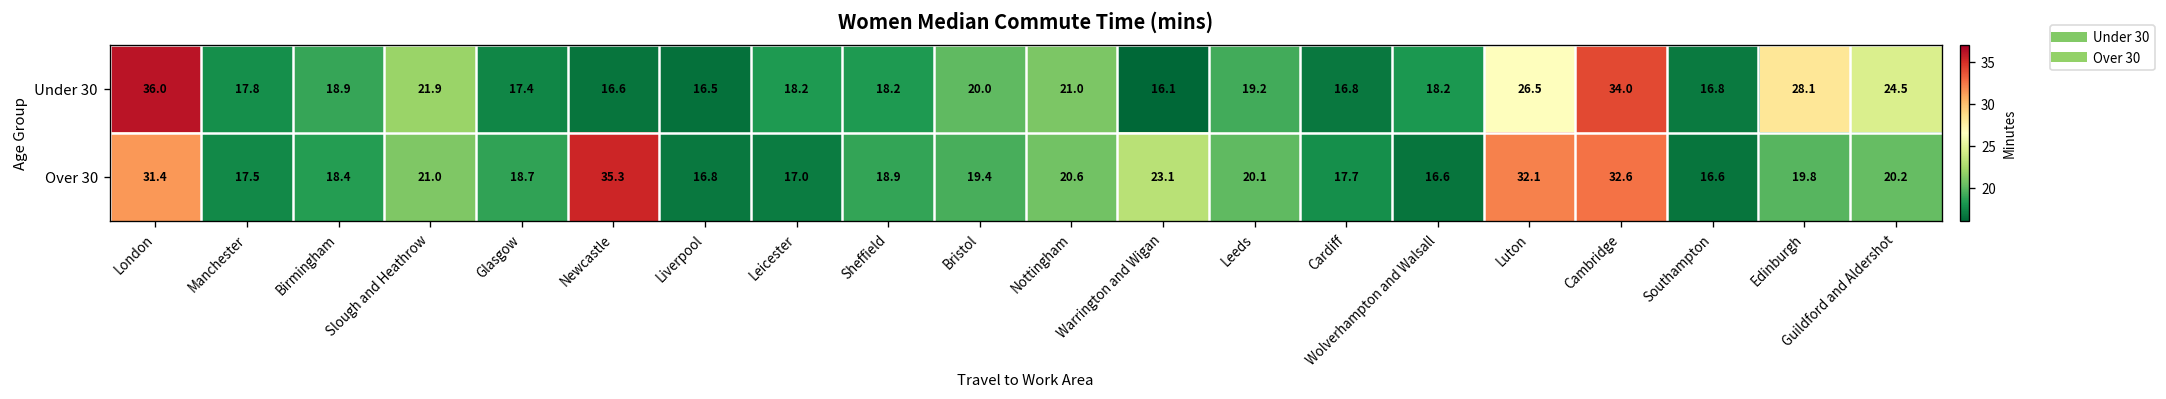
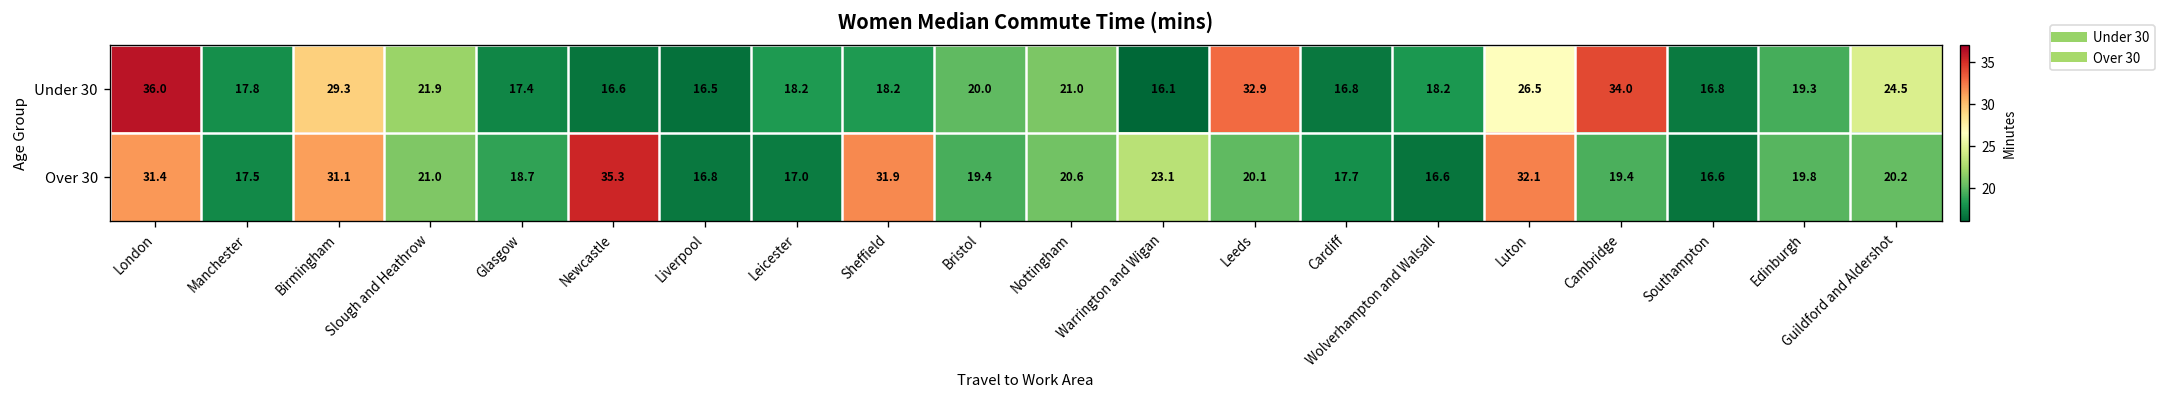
Under 30, Birmingham: 18.9 -> 29.3
Under 30, Leeds: 19.2 -> 32.9
Under 30, Edinburgh: 28.1 -> 19.3
Over 30, Birmingham: 18.4 -> 31.1
Over 30, Sheffield: 18.9 -> 31.9
Over 30, Cambridge: 32.6 -> 19.4
